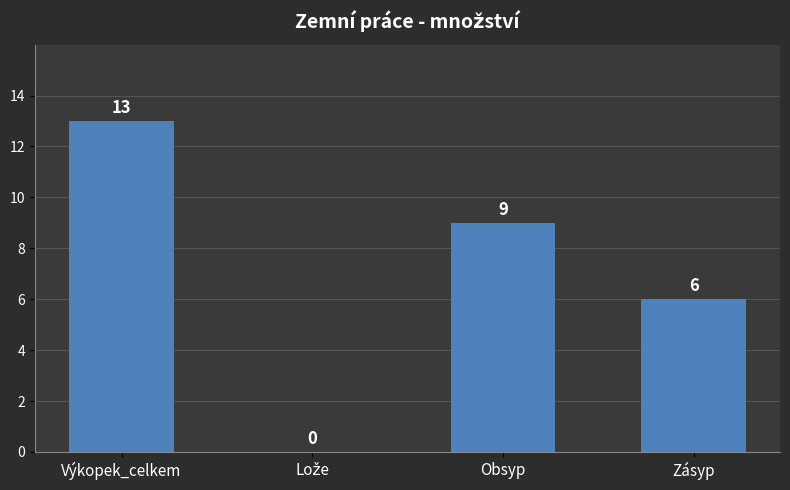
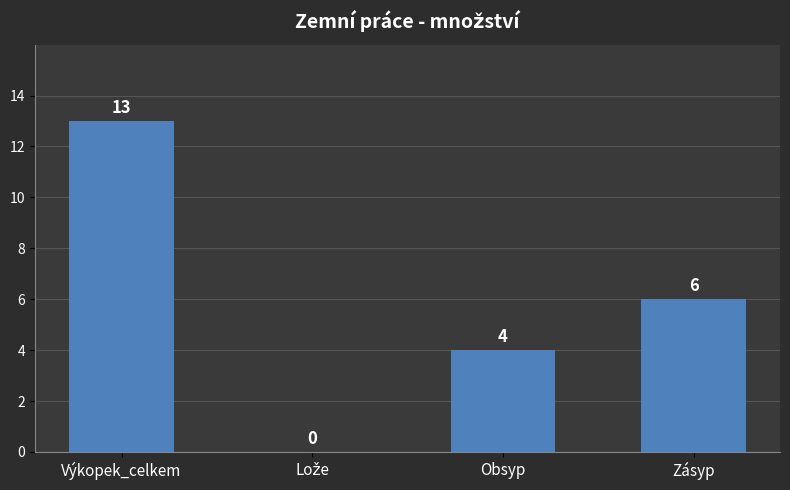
Obsyp: 9 -> 4
